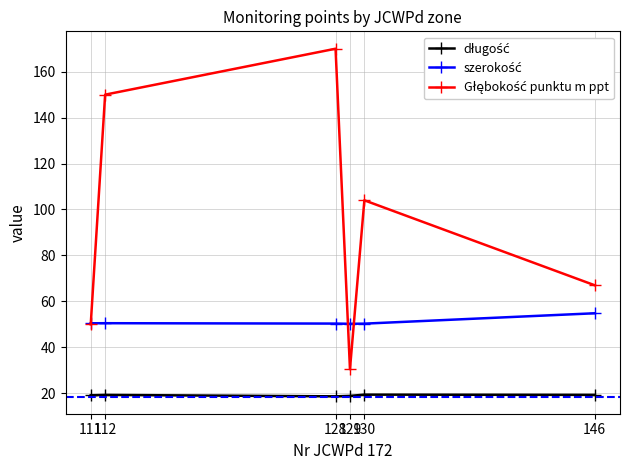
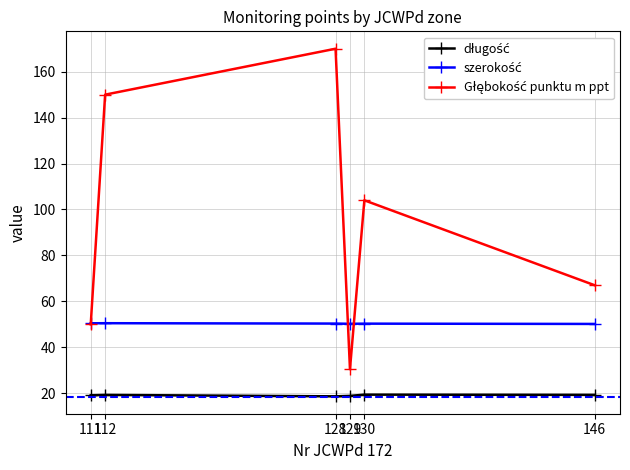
szerokość, 146: 55 -> 50
